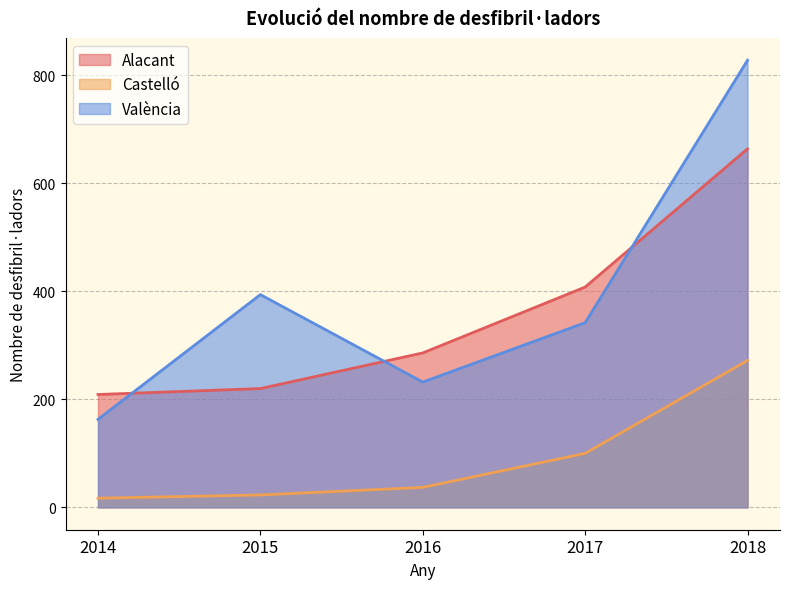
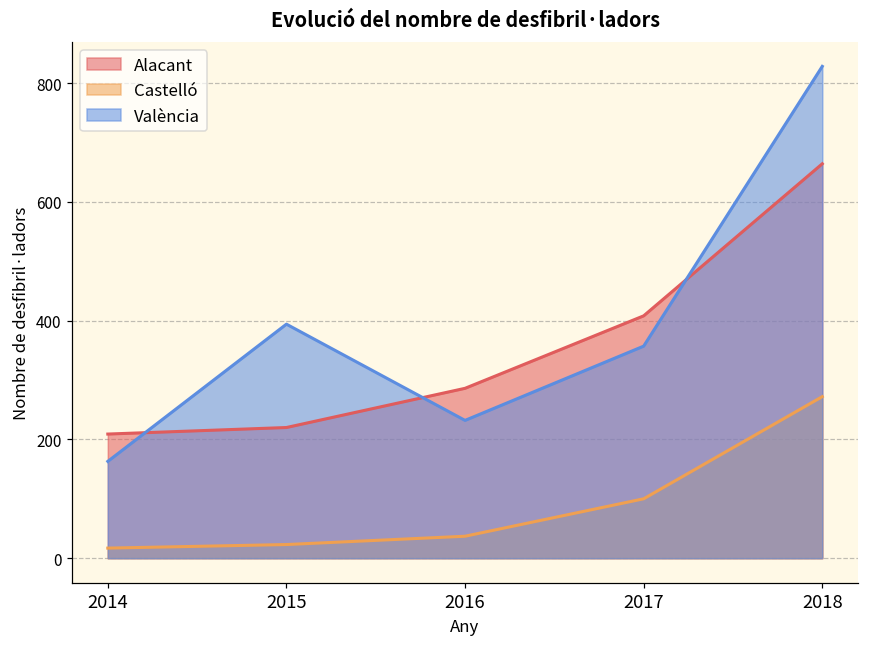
València, 2017: 340 -> 360
